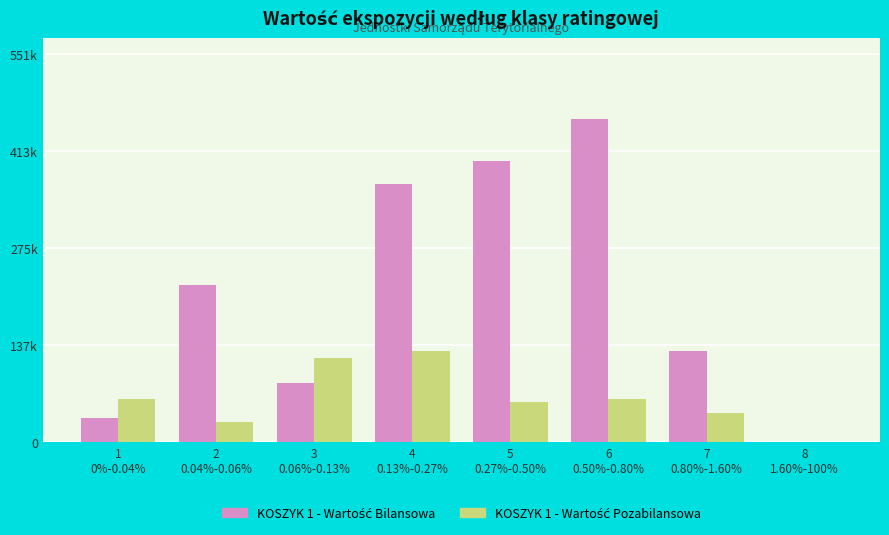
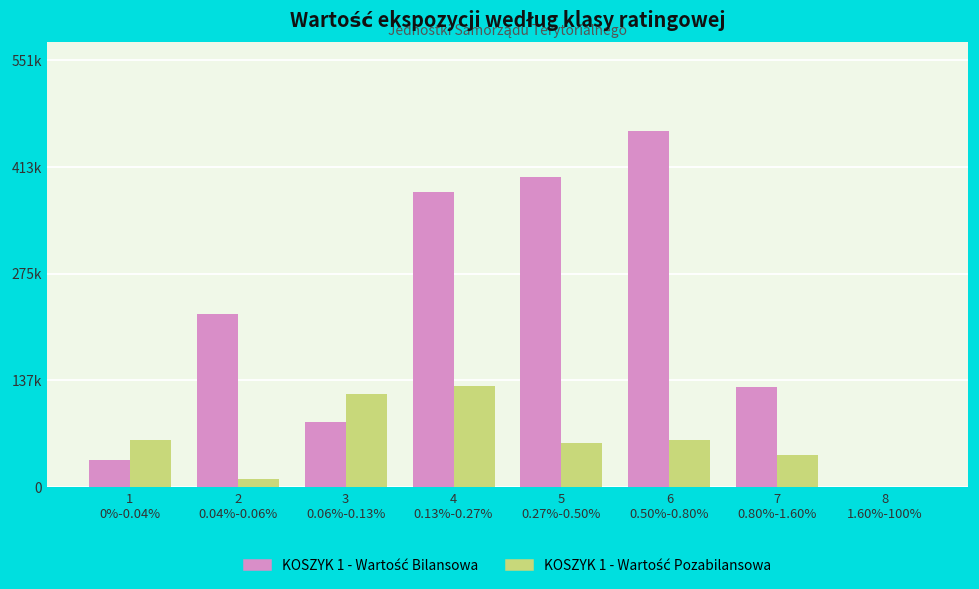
KOSZYK 1 - Wartość Pozabilansowa, 2 0.04%-0.06%: 30000 -> 10000
KOSZYK 1 - Wartość Bilansowa, 4 0.13%-0.27%: 370000 -> 380000
